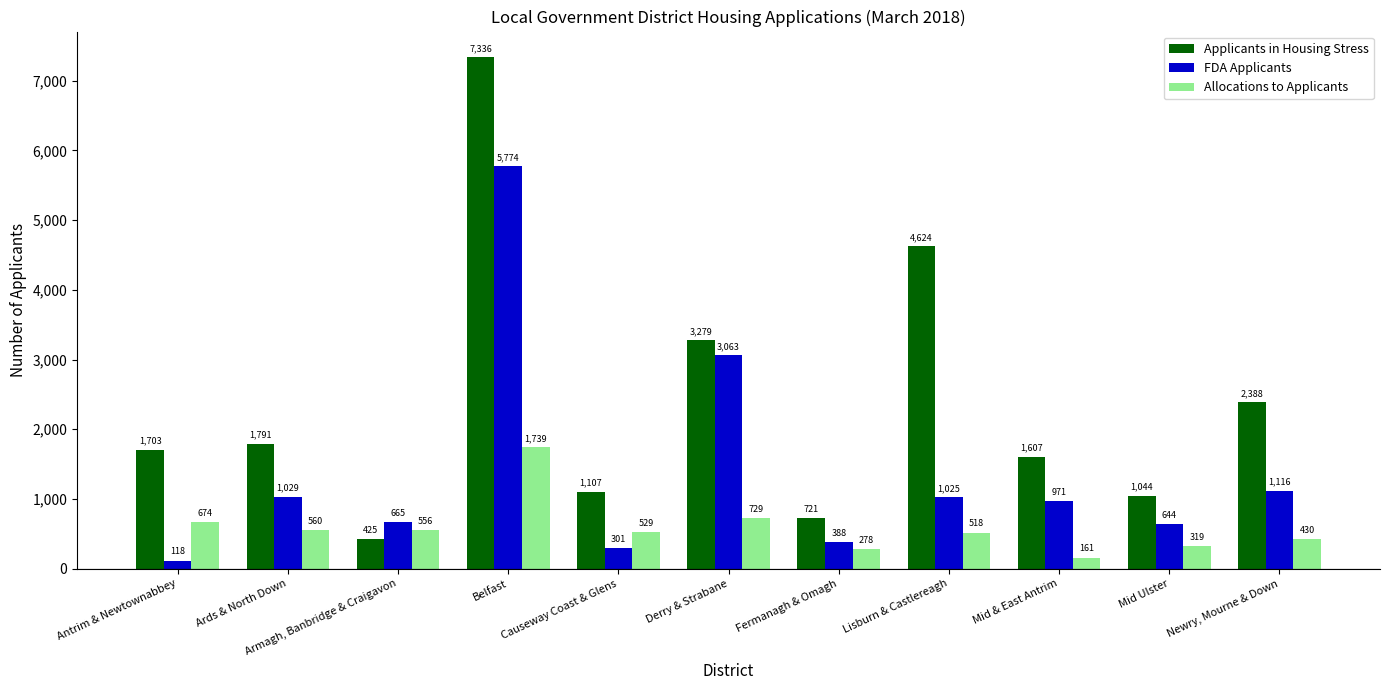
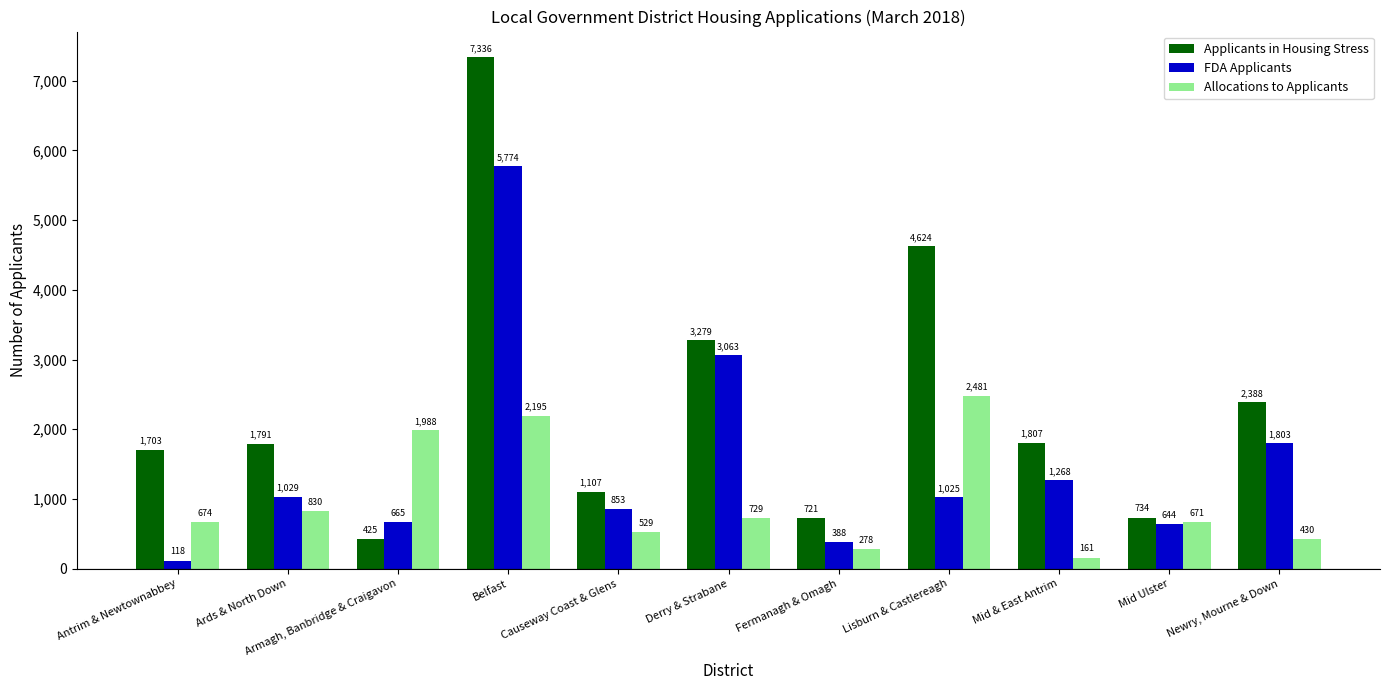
Allocations to Applicants, Ards & North Down: 560 -> 830
Allocations to Applicants, Armagh, Banbridge & Craigavon: 556 -> 1,988
Allocations to Applicants, Belfast: 1,739 -> 2,195
FDA Applicants, Causeway Coast & Glens: 301 -> 853
Allocations to Applicants, Lisburn & Castlereagh: 518 -> 2,481
Applicants in Housing Stress, Mid & East Antrim: 1,607 -> 1,807
FDA Applicants, Mid & East Antrim: 971 -> 1,268
Applicants in Housing Stress, Mid Ulster: 1,044 -> 734
Allocations to Applicants, Mid Ulster: 319 -> 671
FDA Applicants, Newry, Mourne & Down: 1,116 -> 1,803
